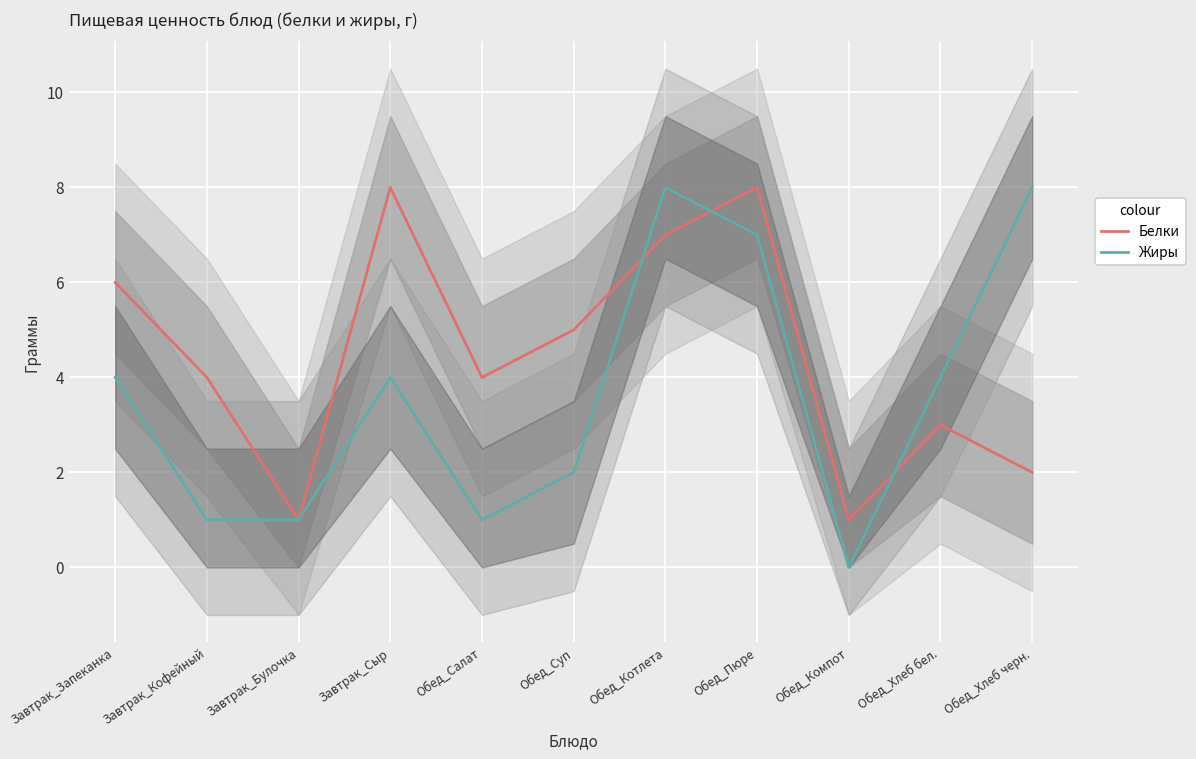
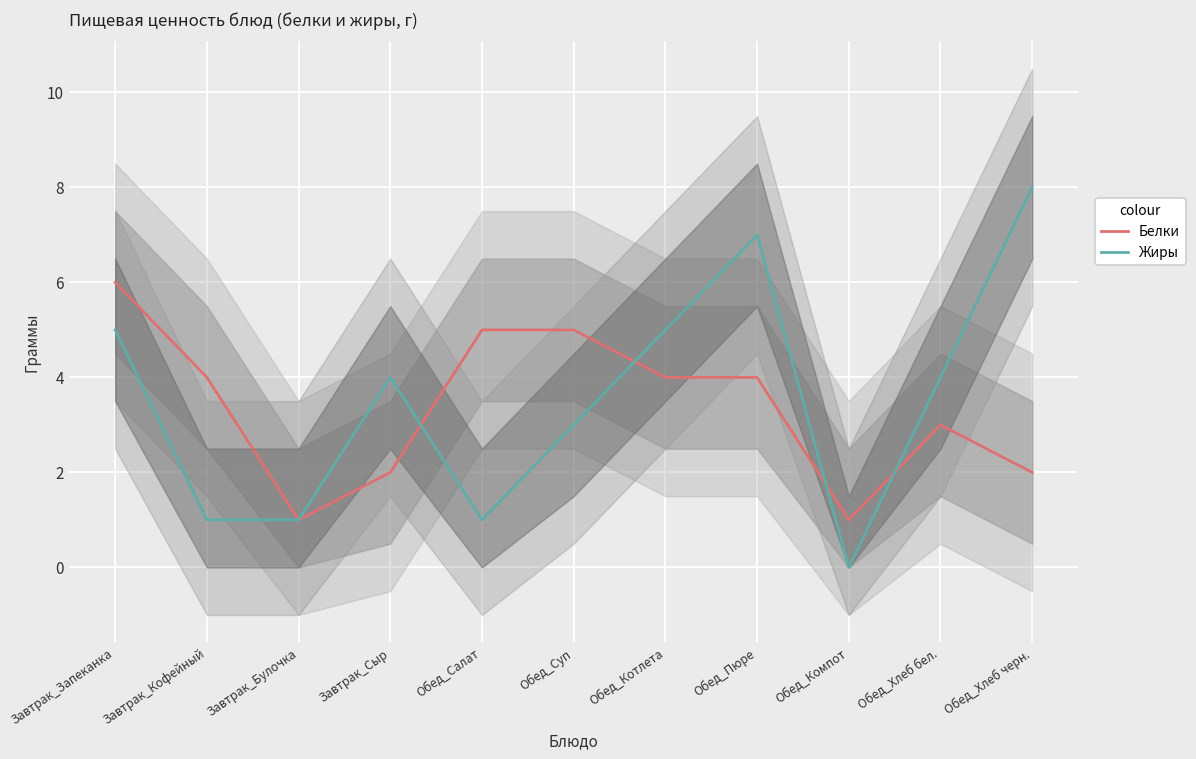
Жиры, Завтрак_Запеканка: 4 -> 5
Белки, Завтрак_Сыр: 8 -> 2
Белки, Обед_Салат: 4 -> 5
Жиры, Обед_Суп: 2 -> 3
Белки, Обед_Котлета: 7 -> 4
Жиры, Обед_Котлета: 8 -> 5
Белки, Обед_Пюре: 8 -> 4
